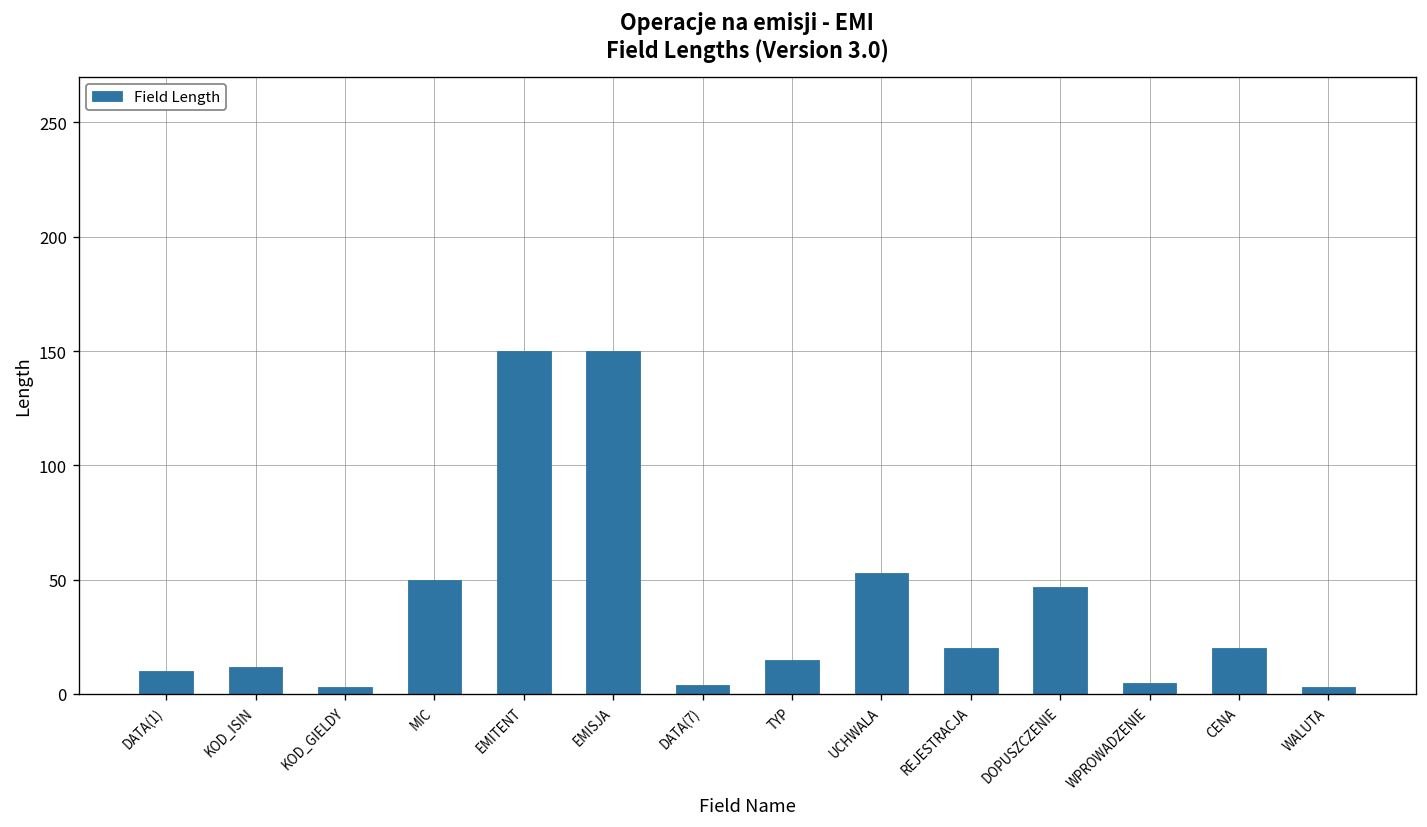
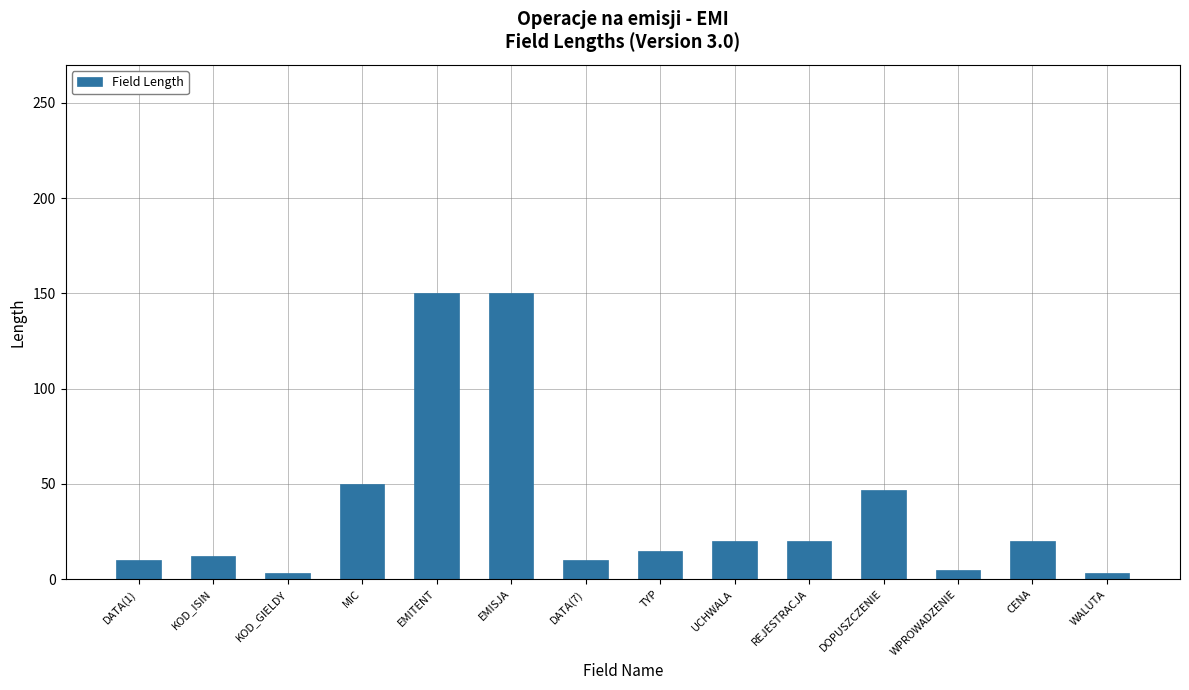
DATA(7): 4 -> 10
UCHWALA: 53 -> 20
